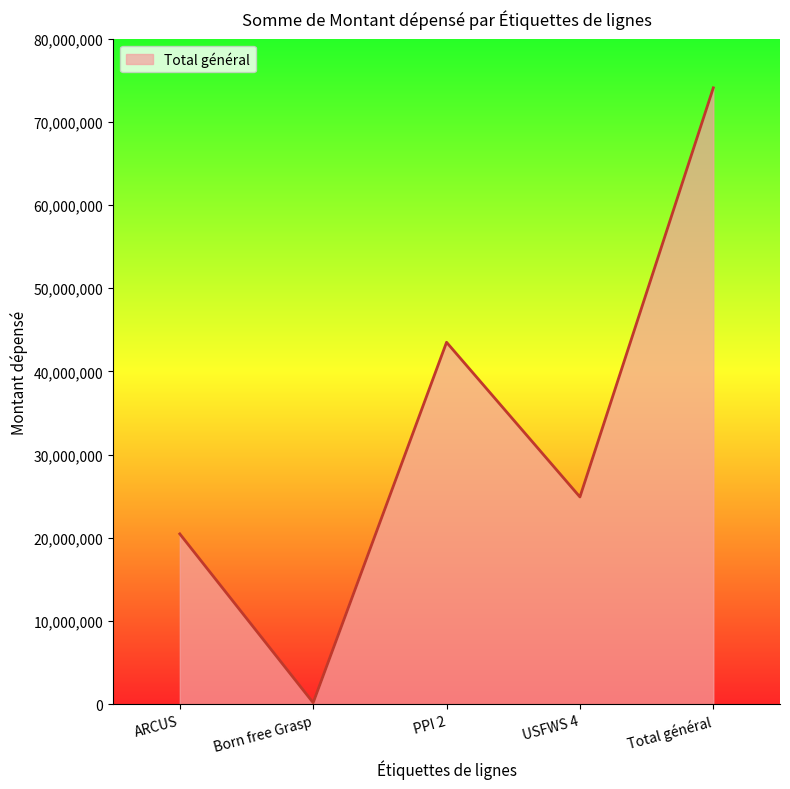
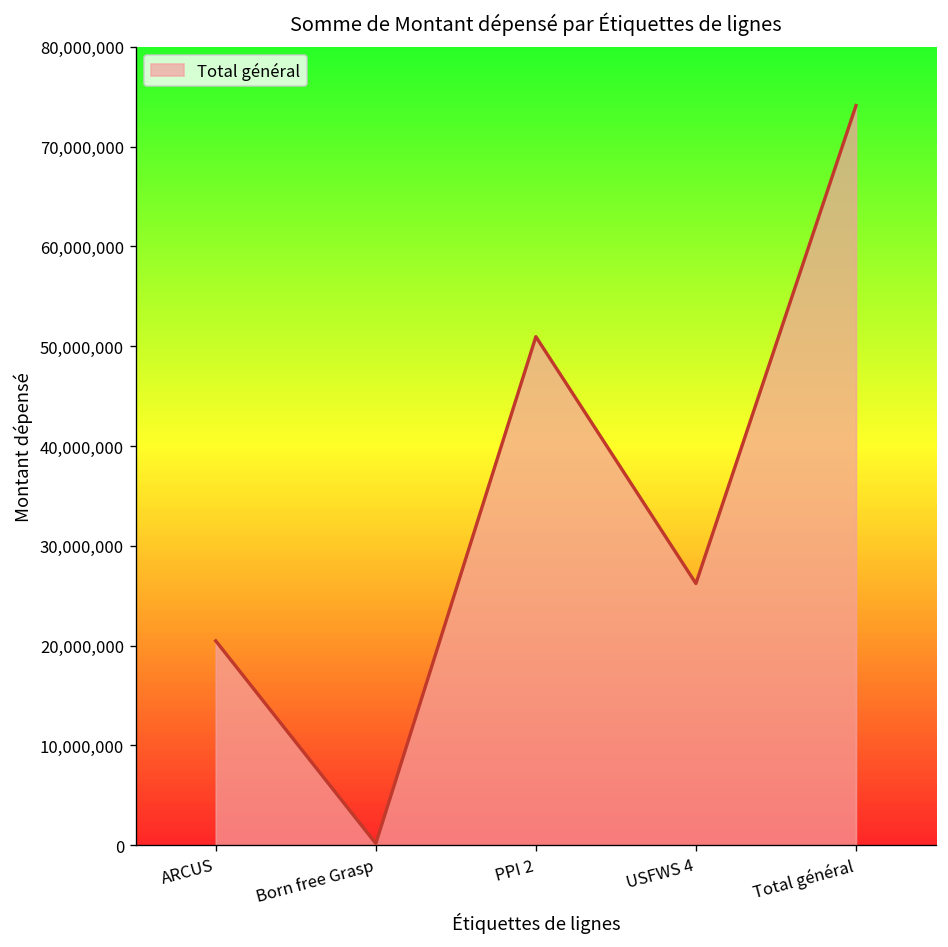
PPI 2: 44,000,000 -> 51,000,000
USFWS 4: 25,000,000 -> 26,000,000
